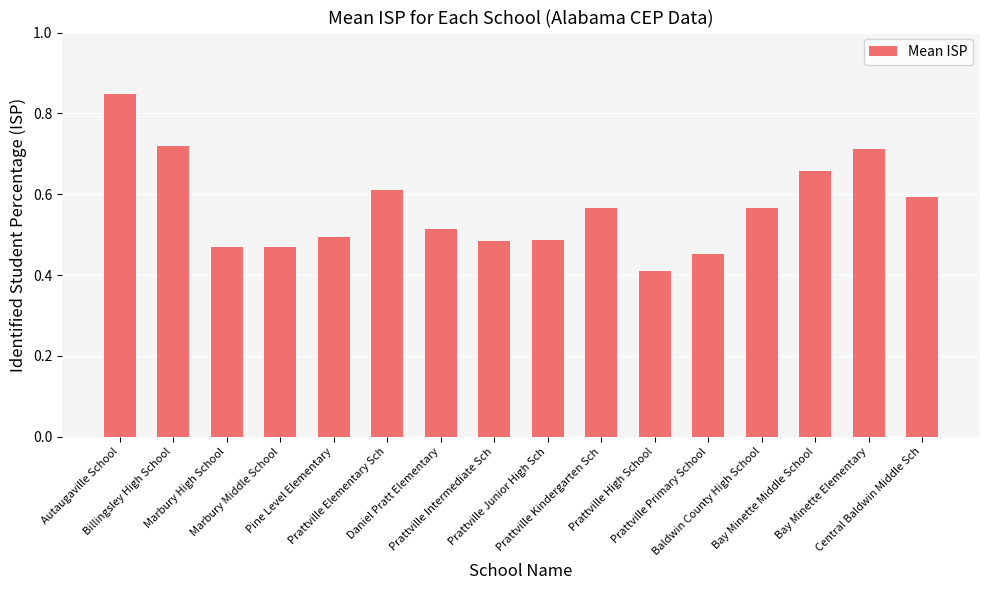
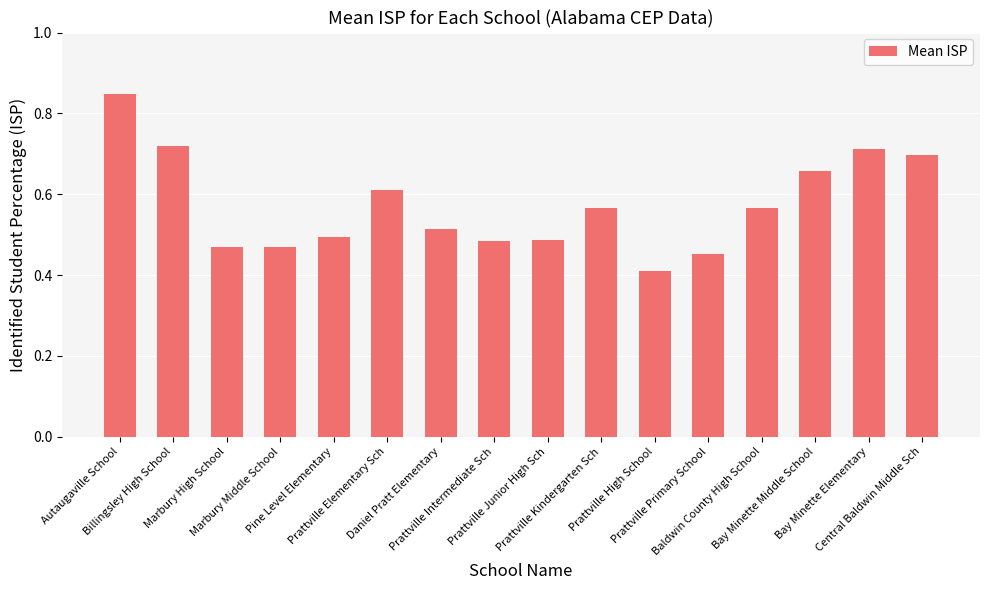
Central Baldwin Middle Sch: 0.59 -> 0.70
